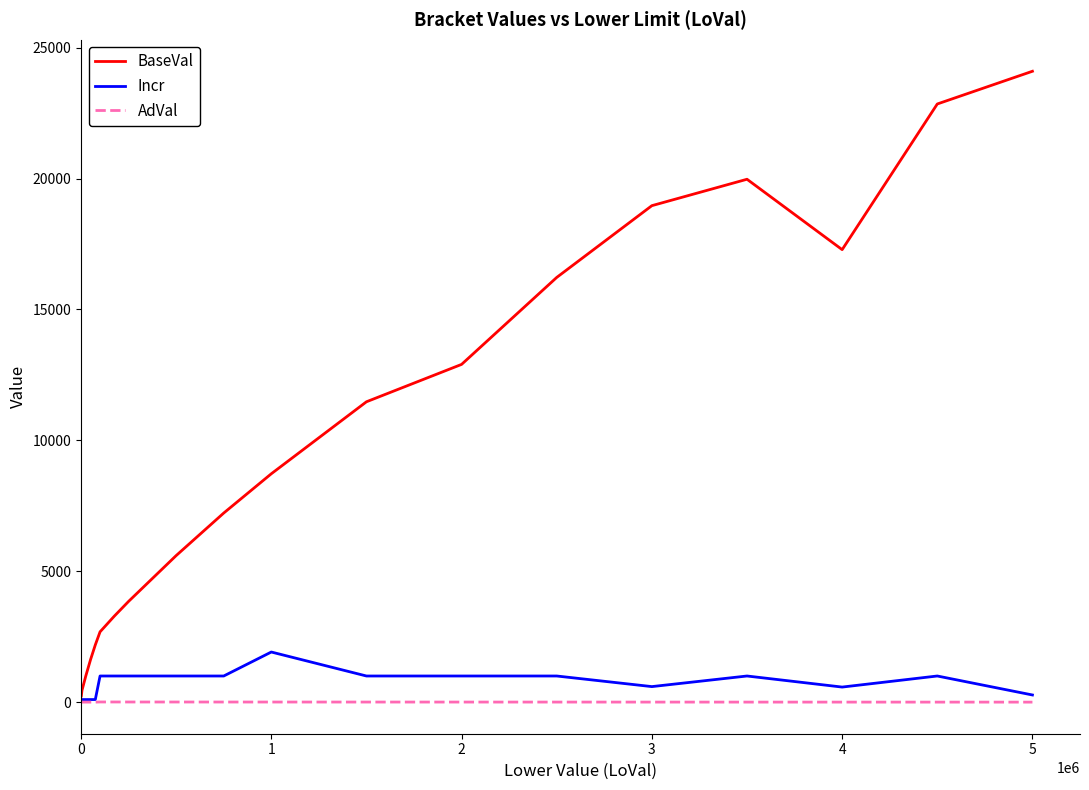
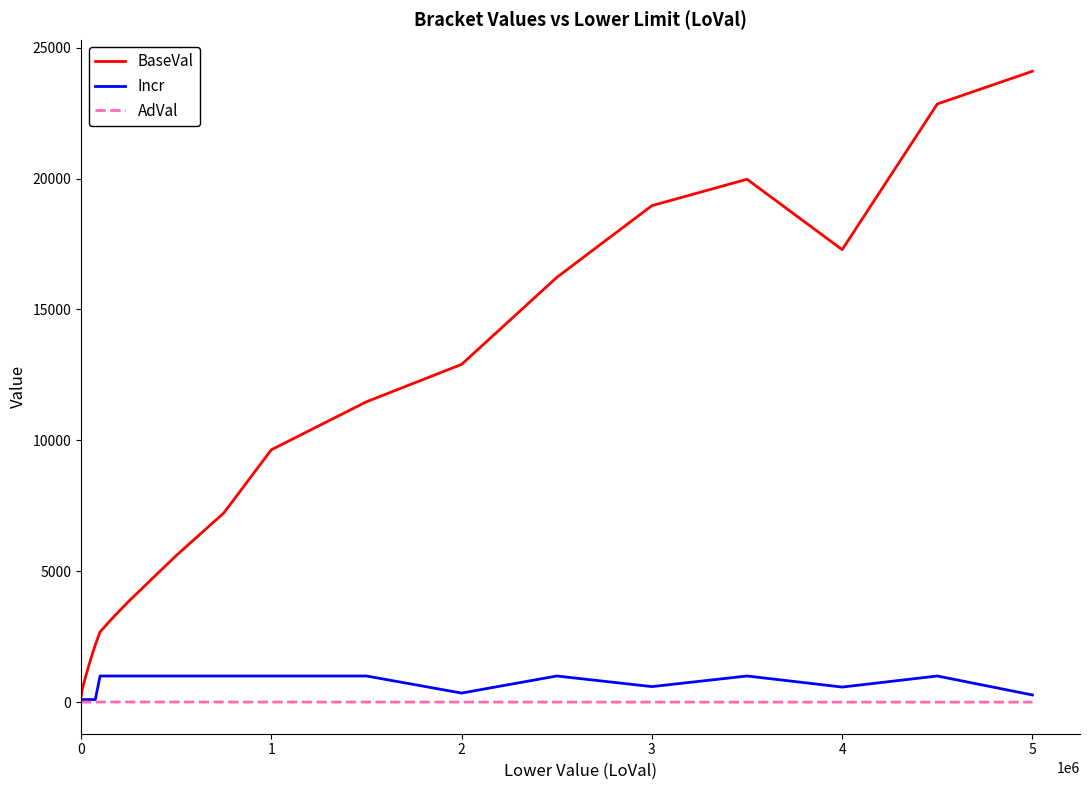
BaseVal, 1: 8700 -> 9600
Incr, 1: 1900 -> 1000
Incr, 2: 1000 -> 300
